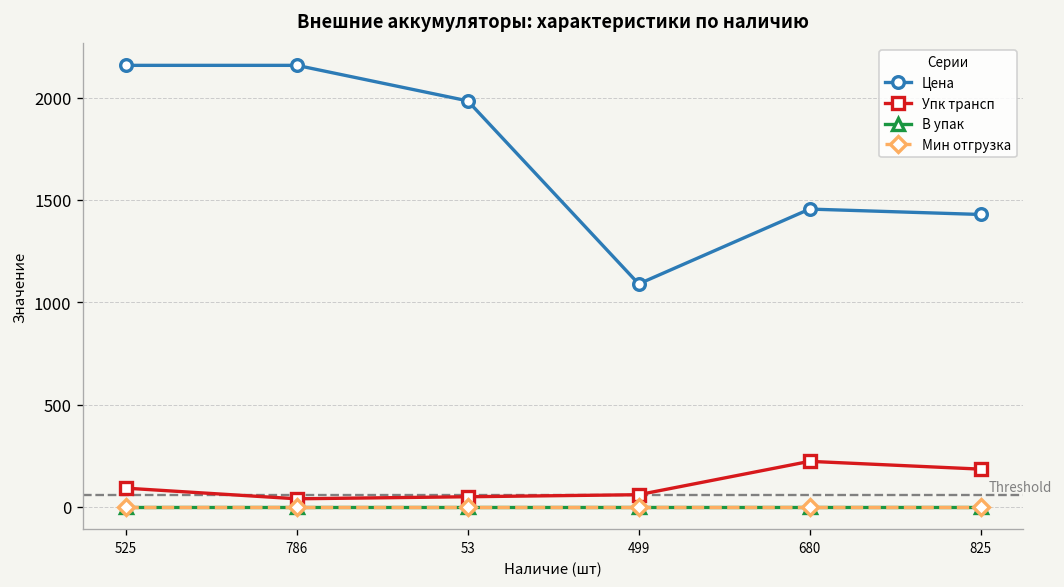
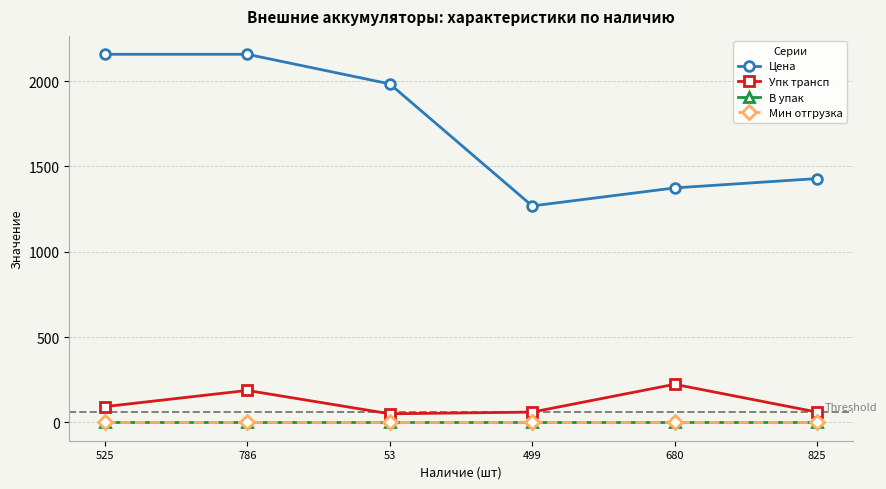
Упк трансп, 786: 40 -> 190
Цена, 499: 1090 -> 1270
Цена, 680: 1460 -> 1370
Упк трансп, 825: 190 -> 60
